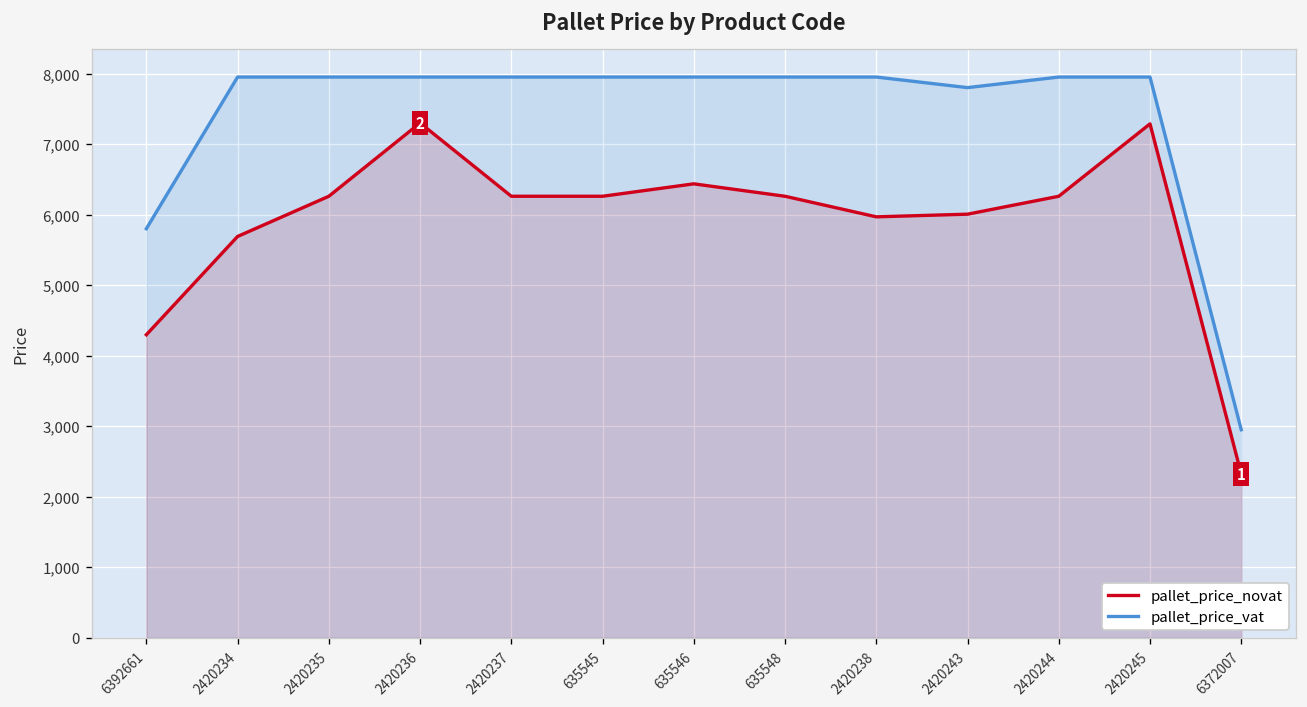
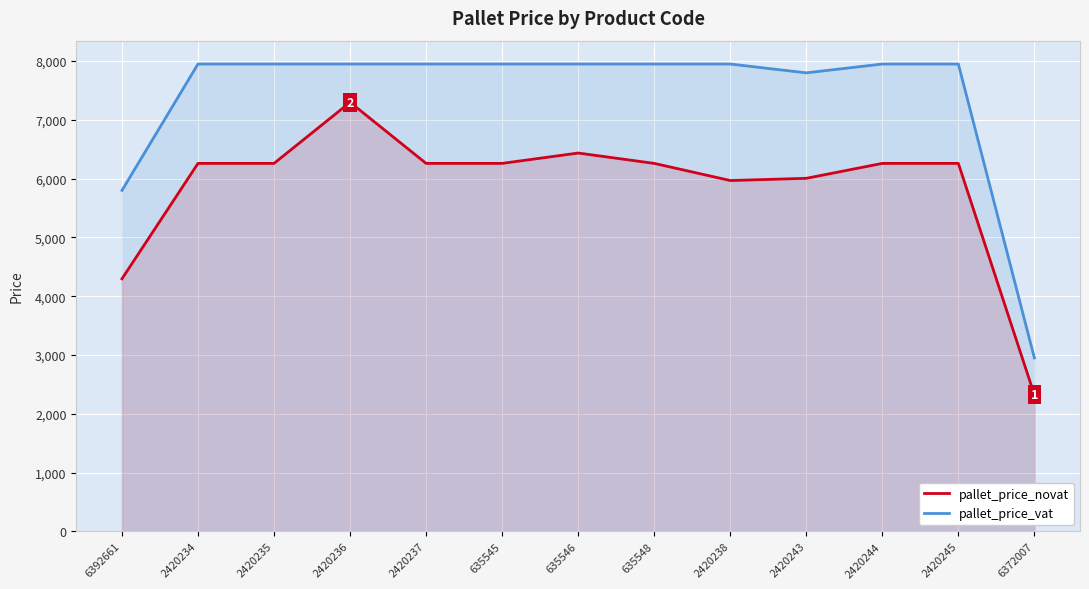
pallet_price_novat, 2420234: 5,700 -> 6,300
pallet_price_novat, 2420245: 7,300 -> 6,300
